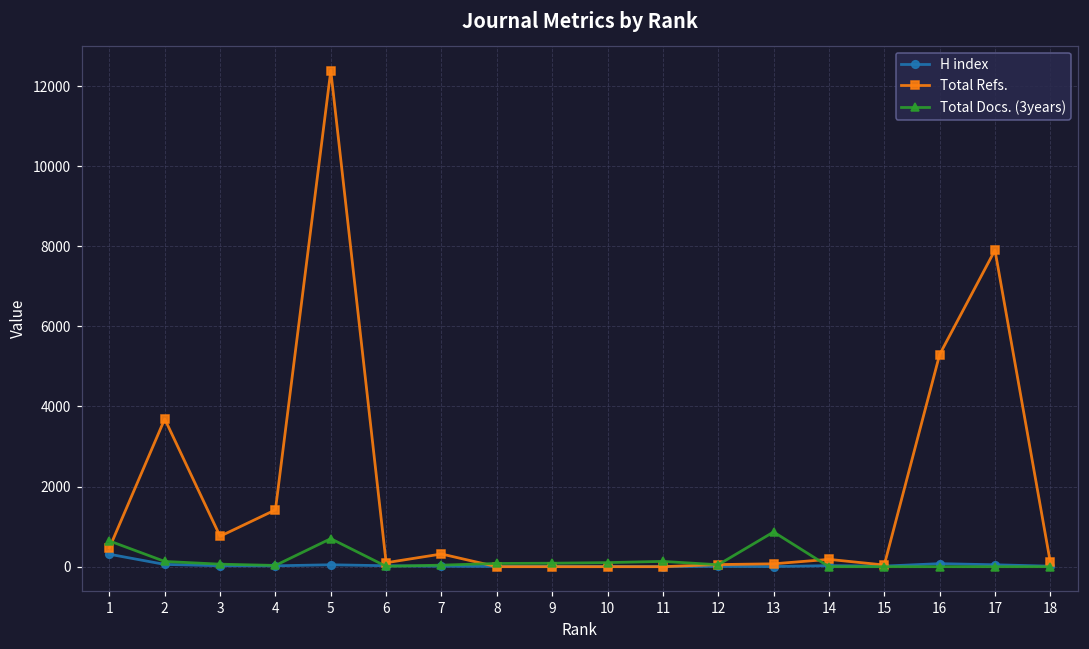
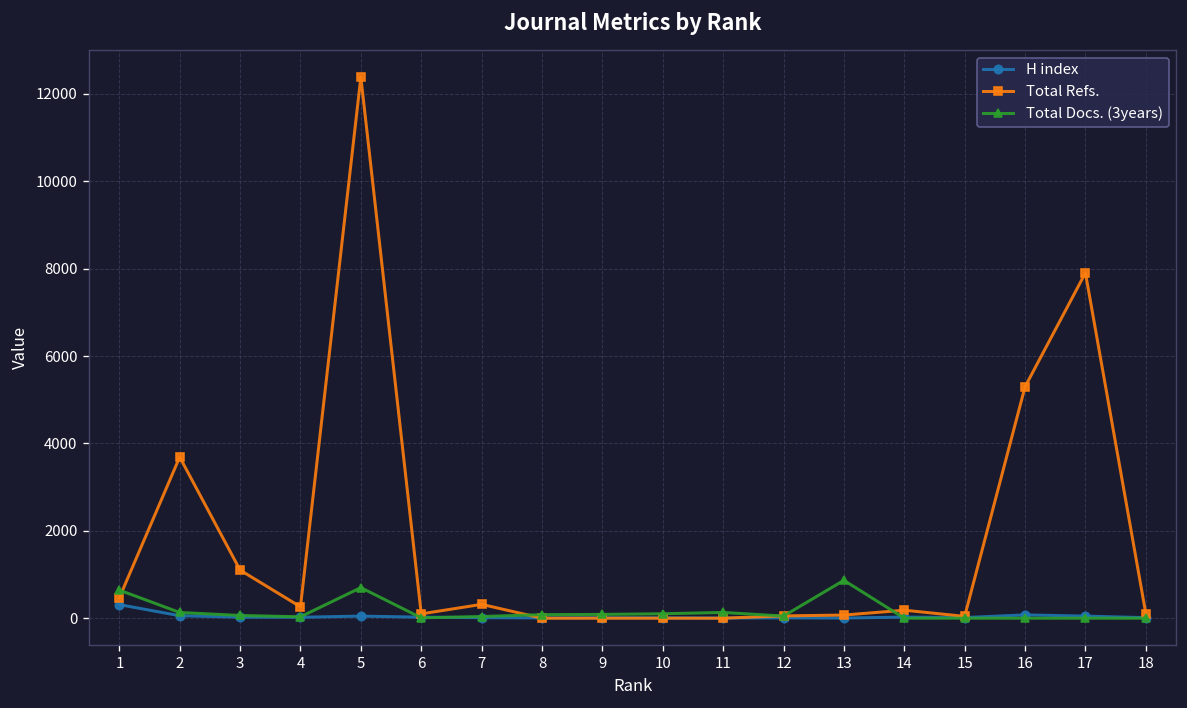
Total Refs., 3: 800 -> 1100
Total Refs., 4: 1400 -> 300
